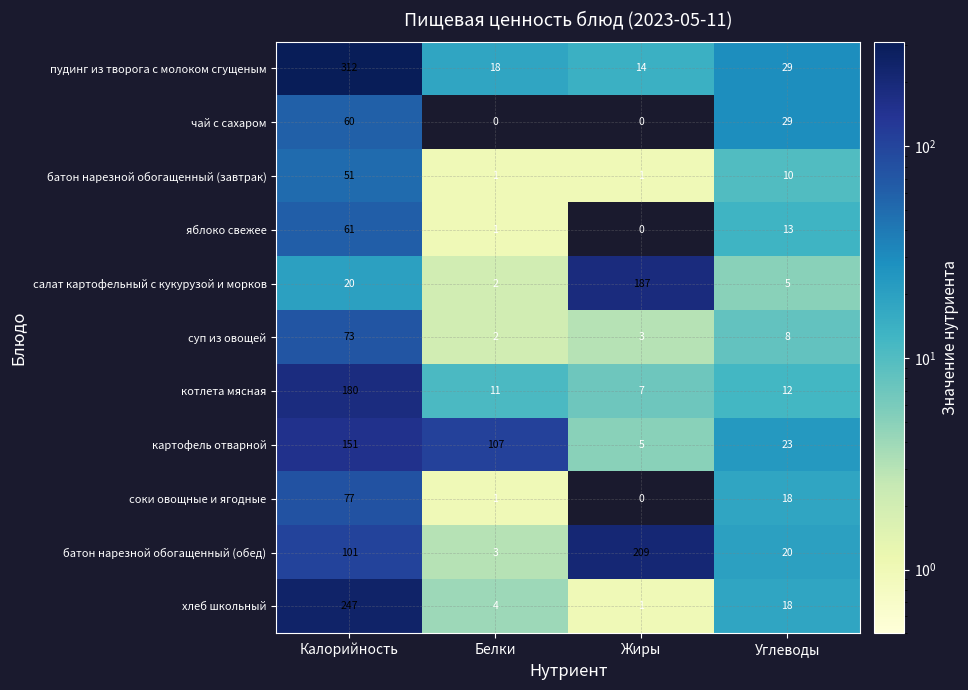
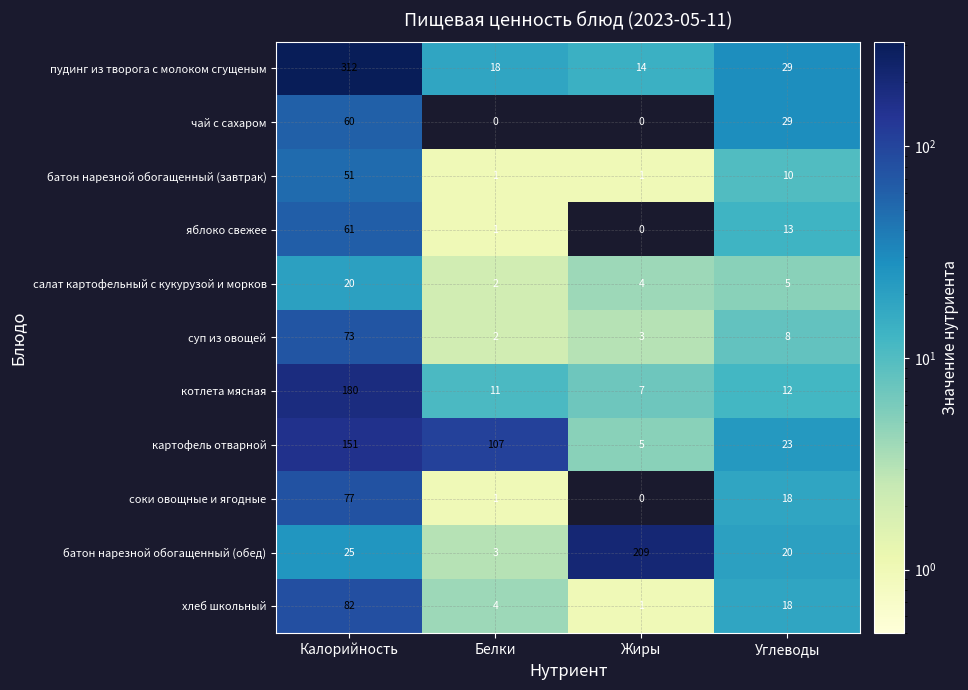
салат картофельный с кукурузой и морков, Жиры: 187 -> 4
батон нарезной обогащенный (обед), Калорийность: 101 -> 25
хлеб школьный, Калорийность: 247 -> 82
